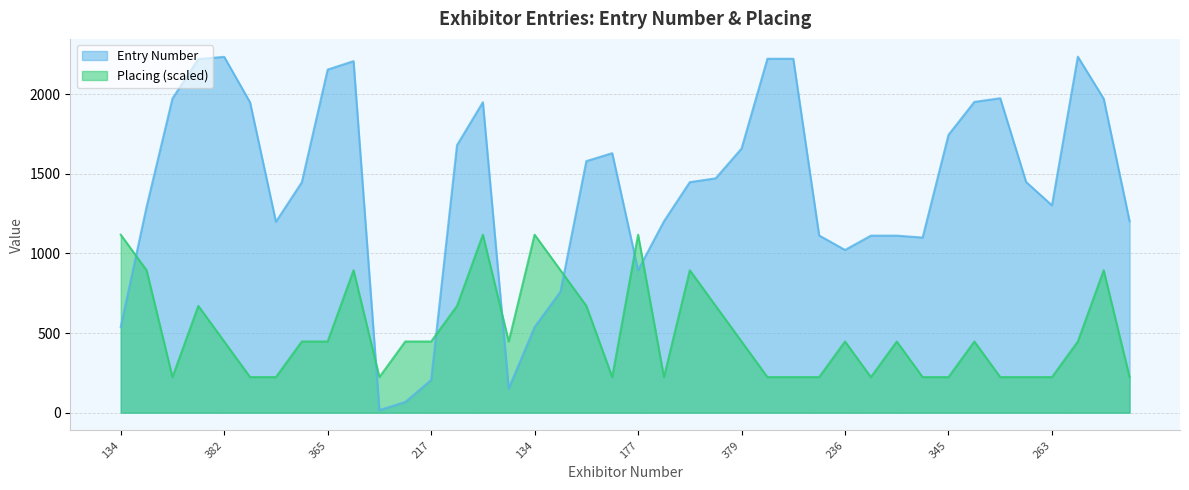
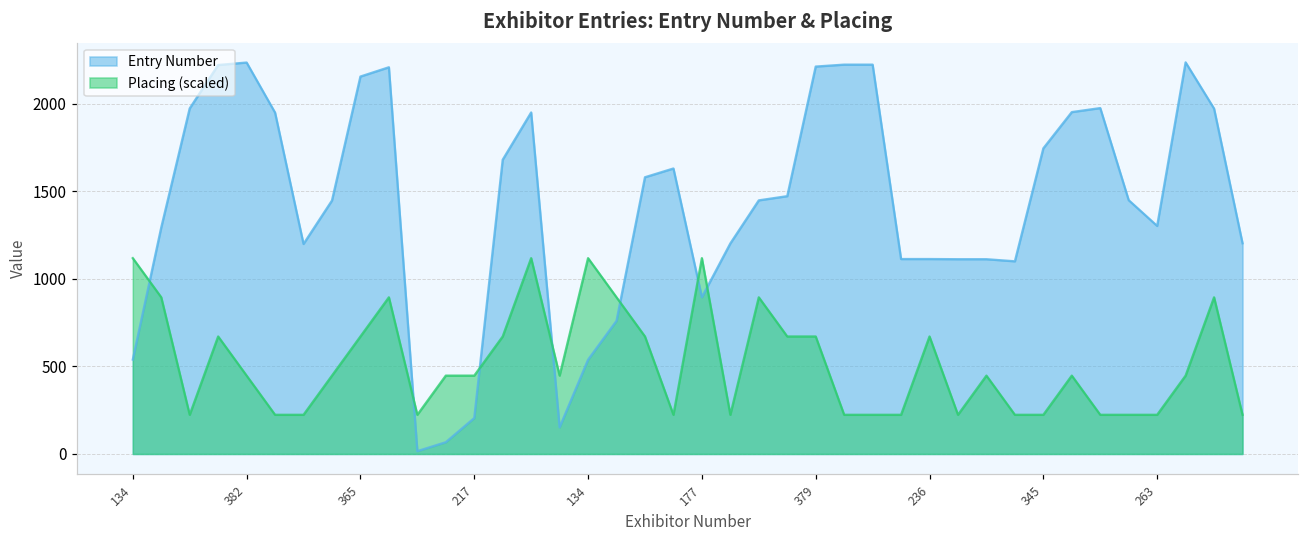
Placing (scaled), 365: 450 -> 670
Entry Number, 379: 1660 -> 2210
Placing (scaled), 379: 450 -> 670
Entry Number, 236: 1020 -> 1110
Placing (scaled), 236: 450 -> 670
